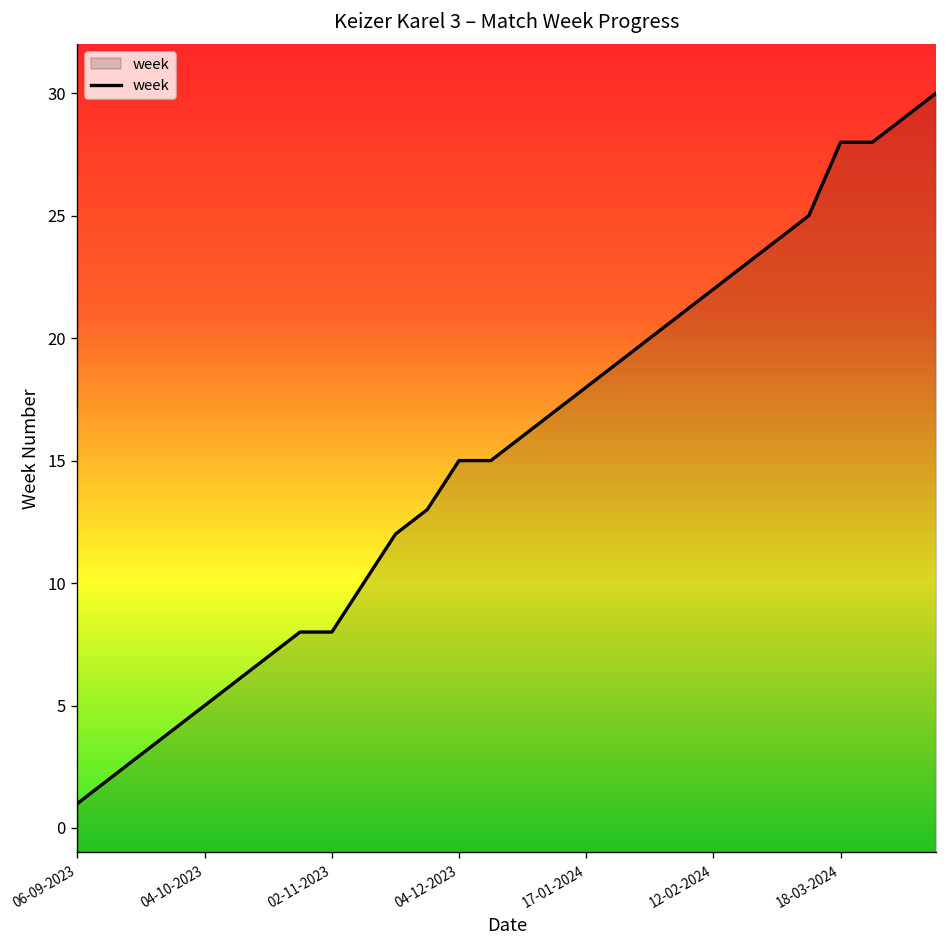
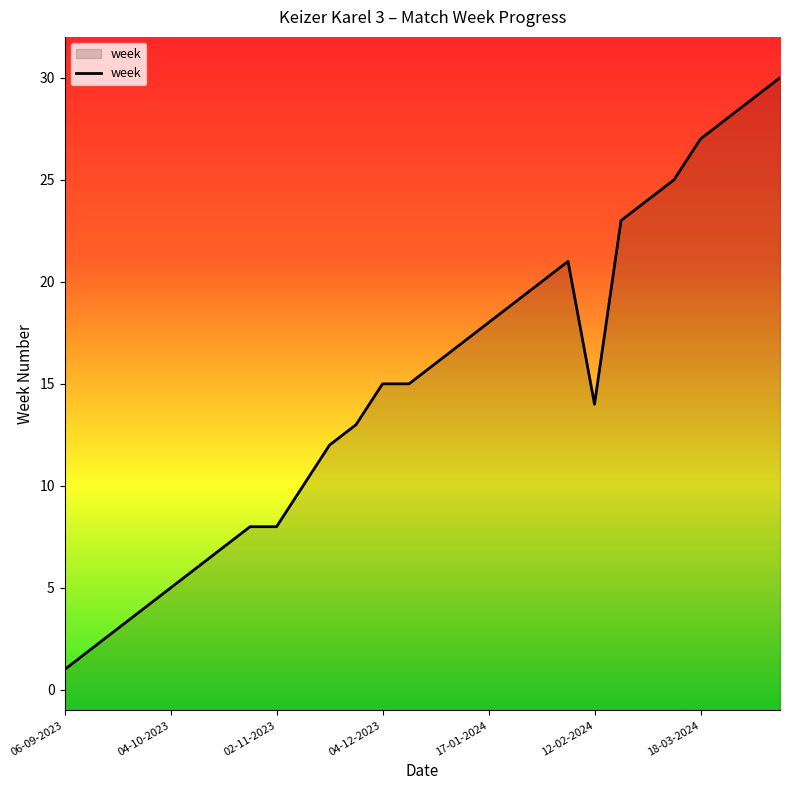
12-02-2024: 22 -> 14
18-03-2024: 28 -> 27
